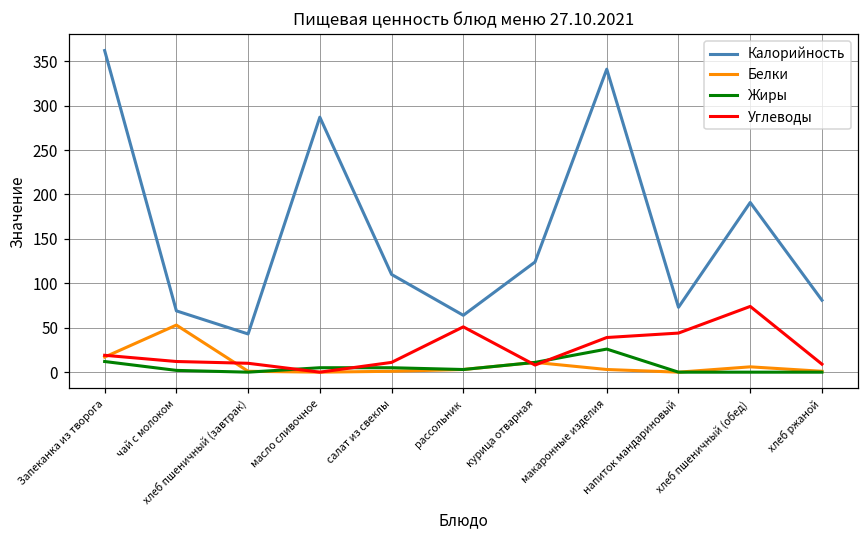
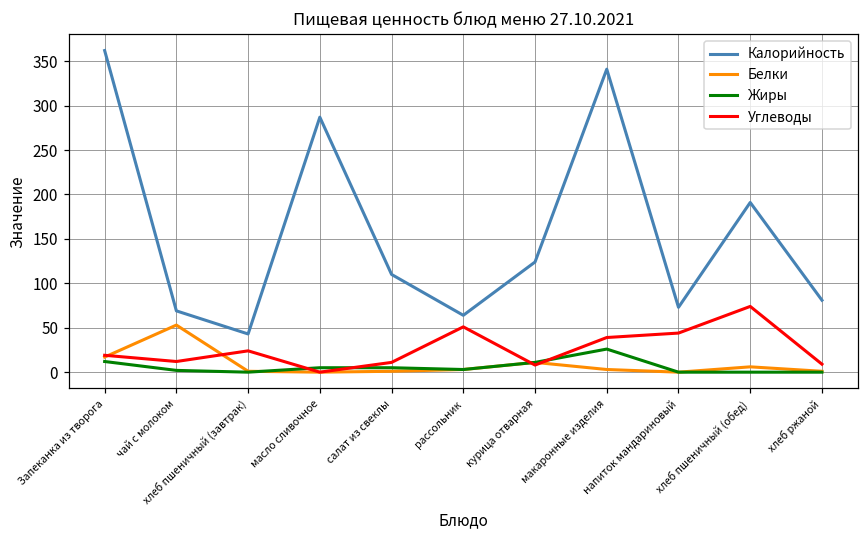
Углеводы, хлеб пшеничный (завтрак): 10 -> 20
